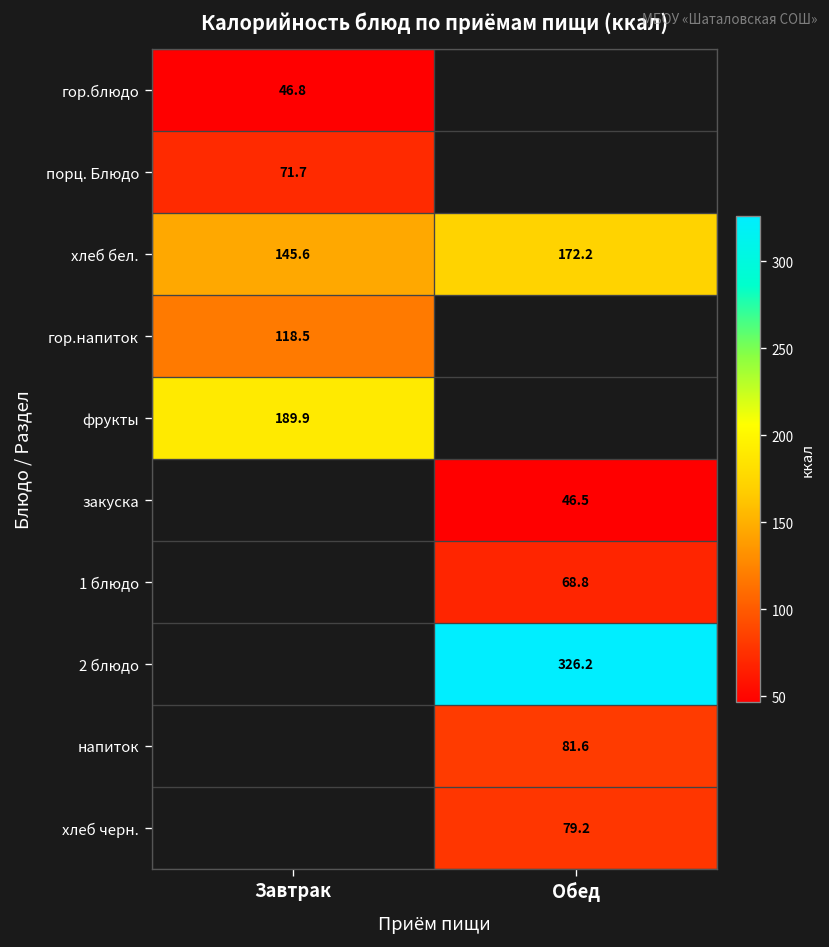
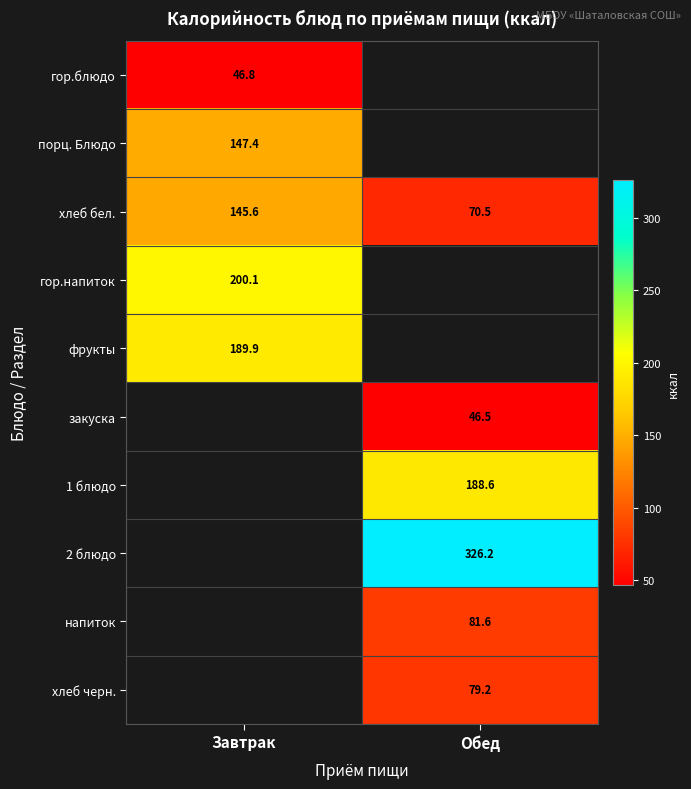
порц. Блюдо, Завтрак: 71.7 -> 147.4
хлеб бел., Обед: 172.2 -> 70.5
гор.напиток, Завтрак: 118.5 -> 200.1
1 блюдо, Обед: 68.8 -> 188.6
